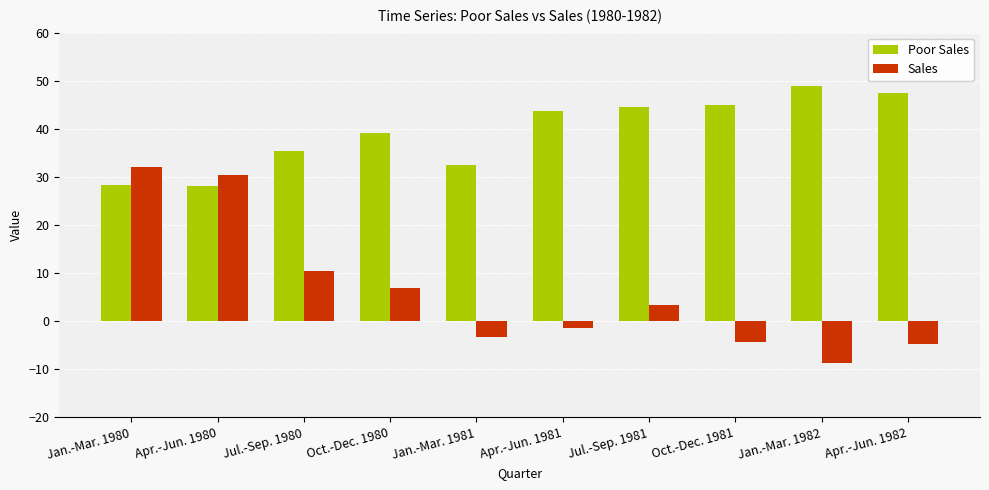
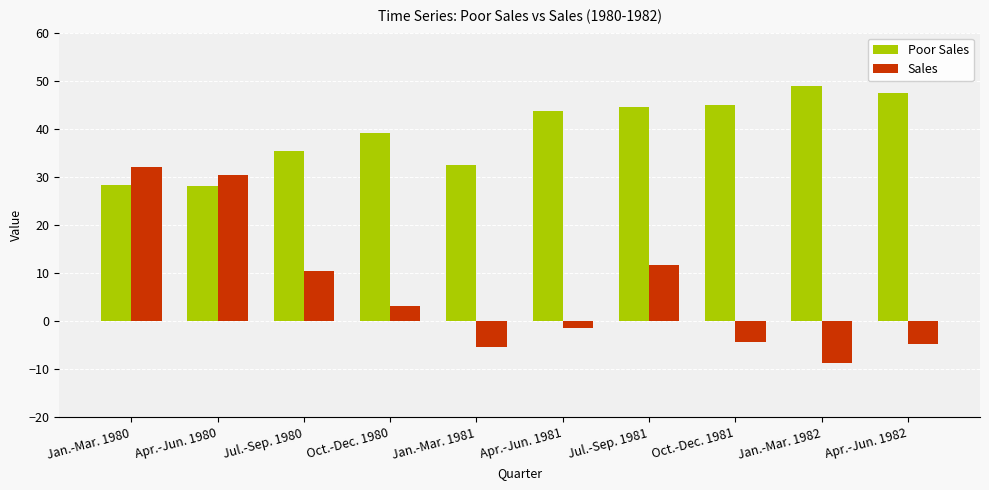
Sales, Oct.-Dec. 1980: 7 -> 3
Sales, Jan.-Mar. 1981: -3 -> -6
Sales, Jul.-Sep. 1981: 3 -> 12
